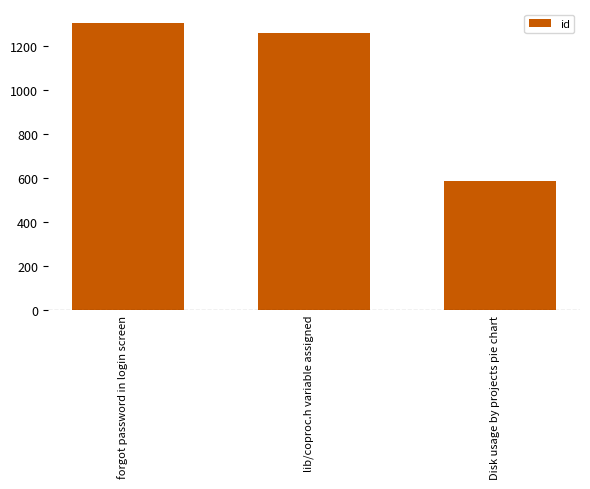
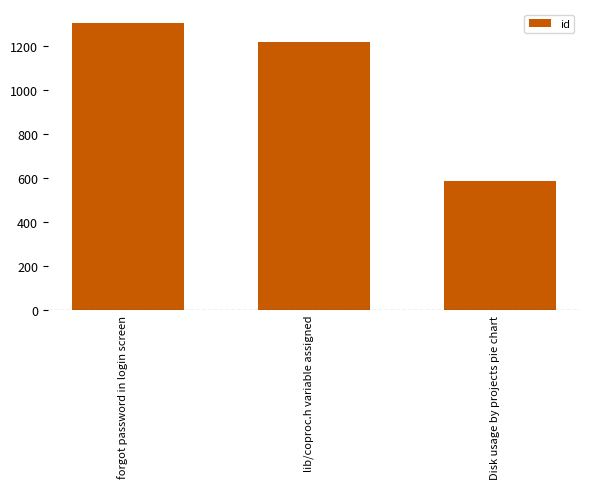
lib/coproc.h variable assigned: 1260 -> 1220
